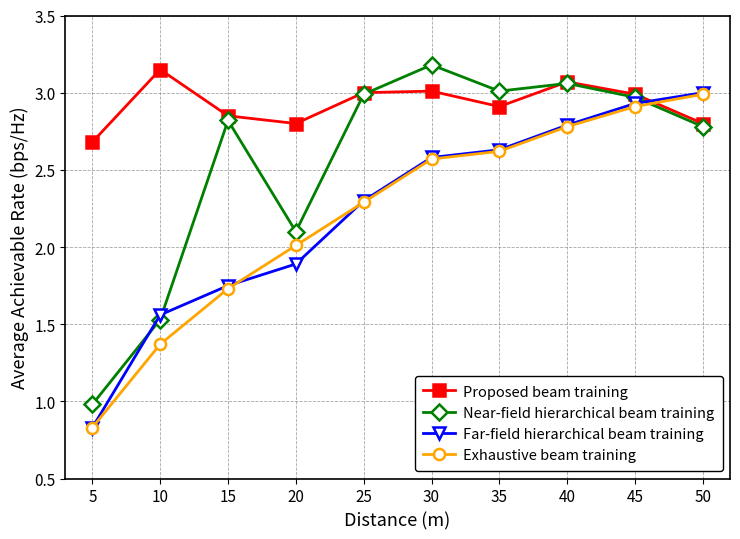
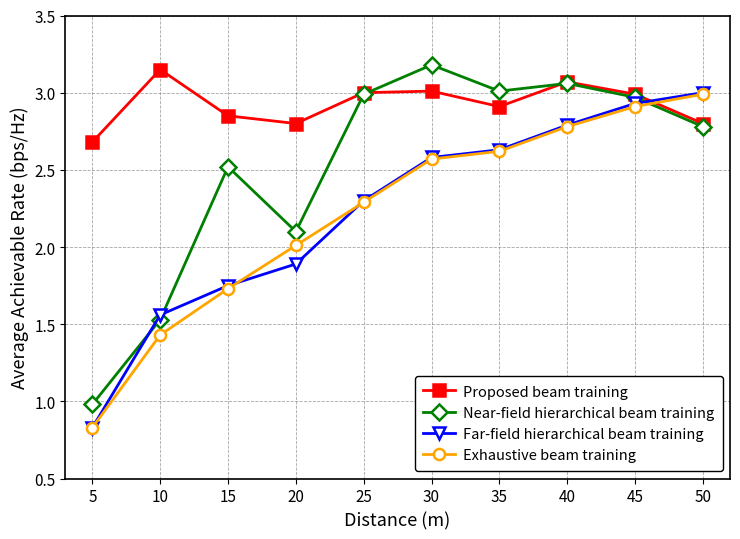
Exhaustive beam training, 10: 1.37 -> 1.43
Near-field hierarchical beam training, 15: 2.82 -> 2.52
